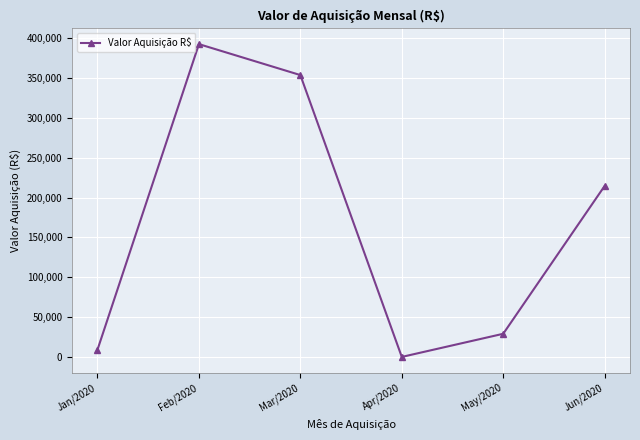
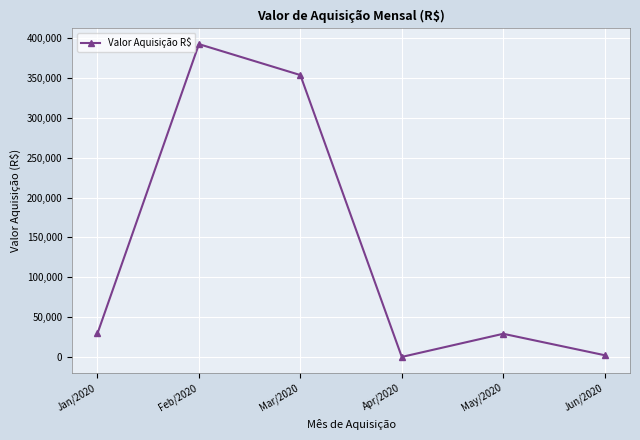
Jan/2020: 10,000 -> 30,000
Jun/2020: 210,000 -> 0
